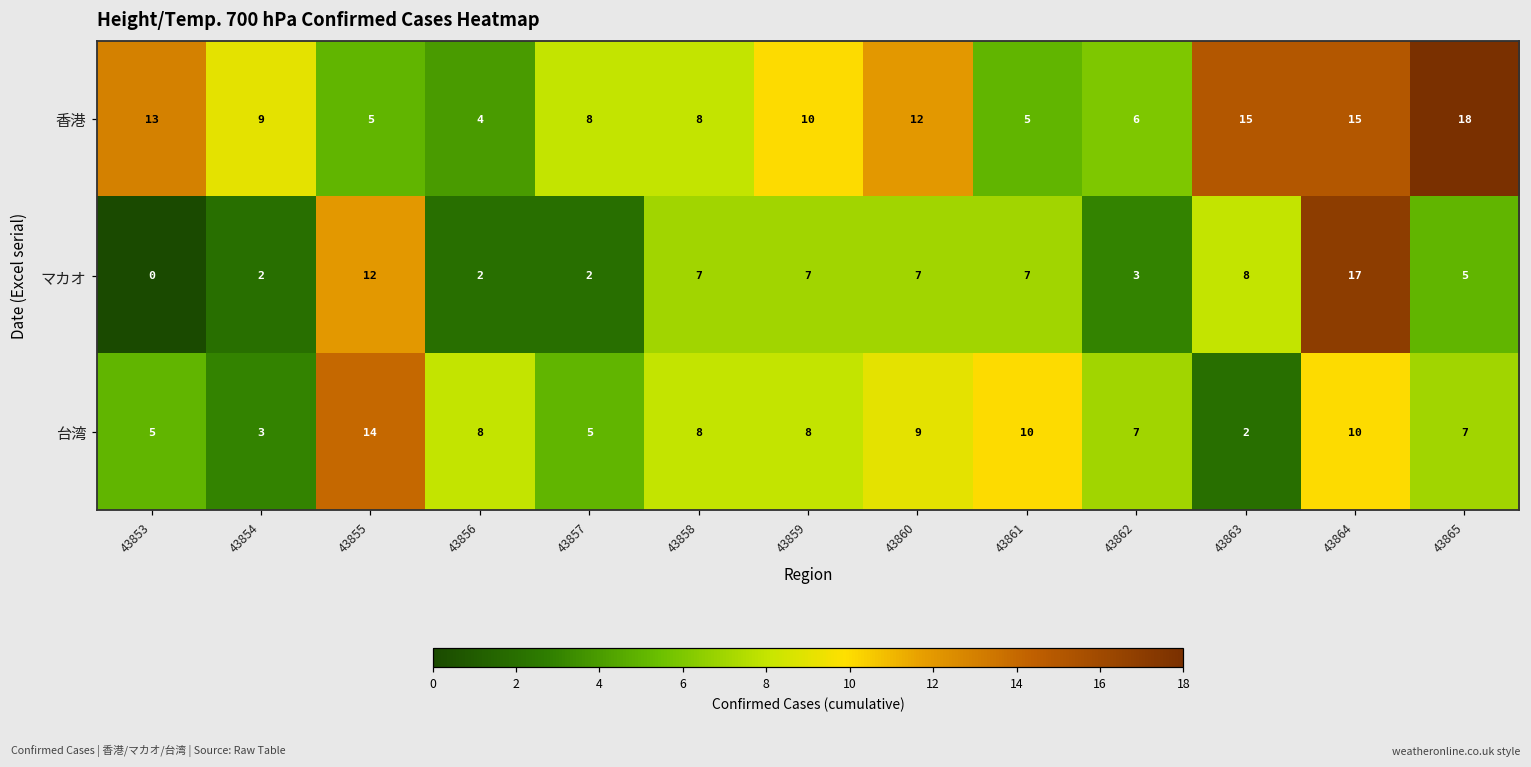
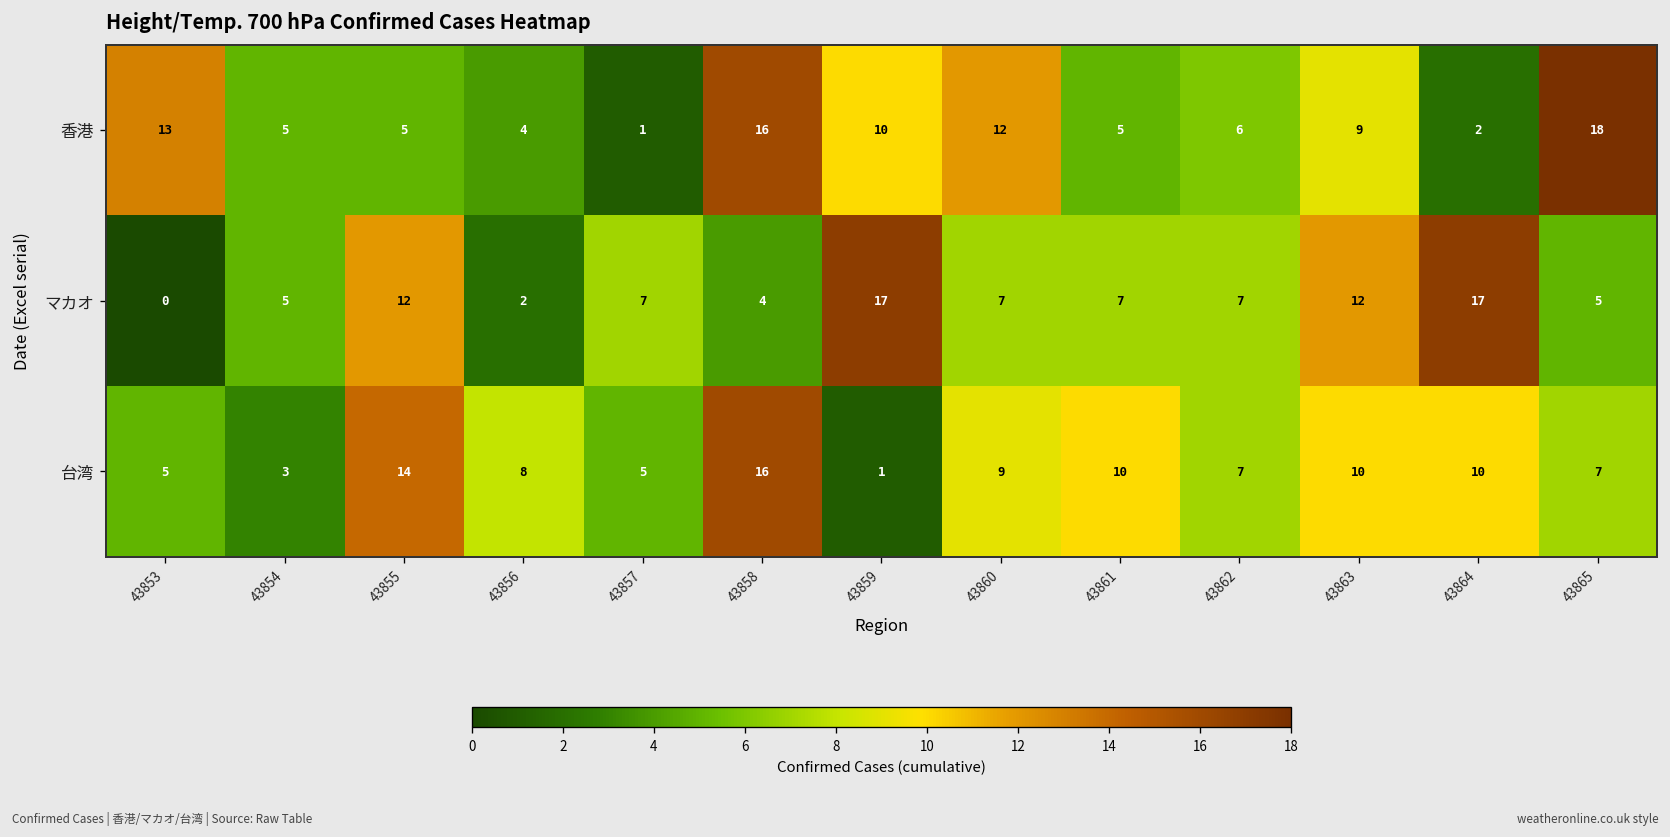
香港, 43854: 9 -> 5
香港, 43857: 8 -> 1
香港, 43858: 8 -> 16
香港, 43863: 15 -> 9
香港, 43864: 15 -> 2
マカオ, 43854: 2 -> 5
マカオ, 43857: 2 -> 7
マカオ, 43858: 7 -> 4
マカオ, 43859: 7 -> 17
マカオ, 43862: 3 -> 7
マカオ, 43863: 8 -> 12
台湾, 43858: 8 -> 16
台湾, 43859: 8 -> 1
台湾, 43863: 2 -> 10
